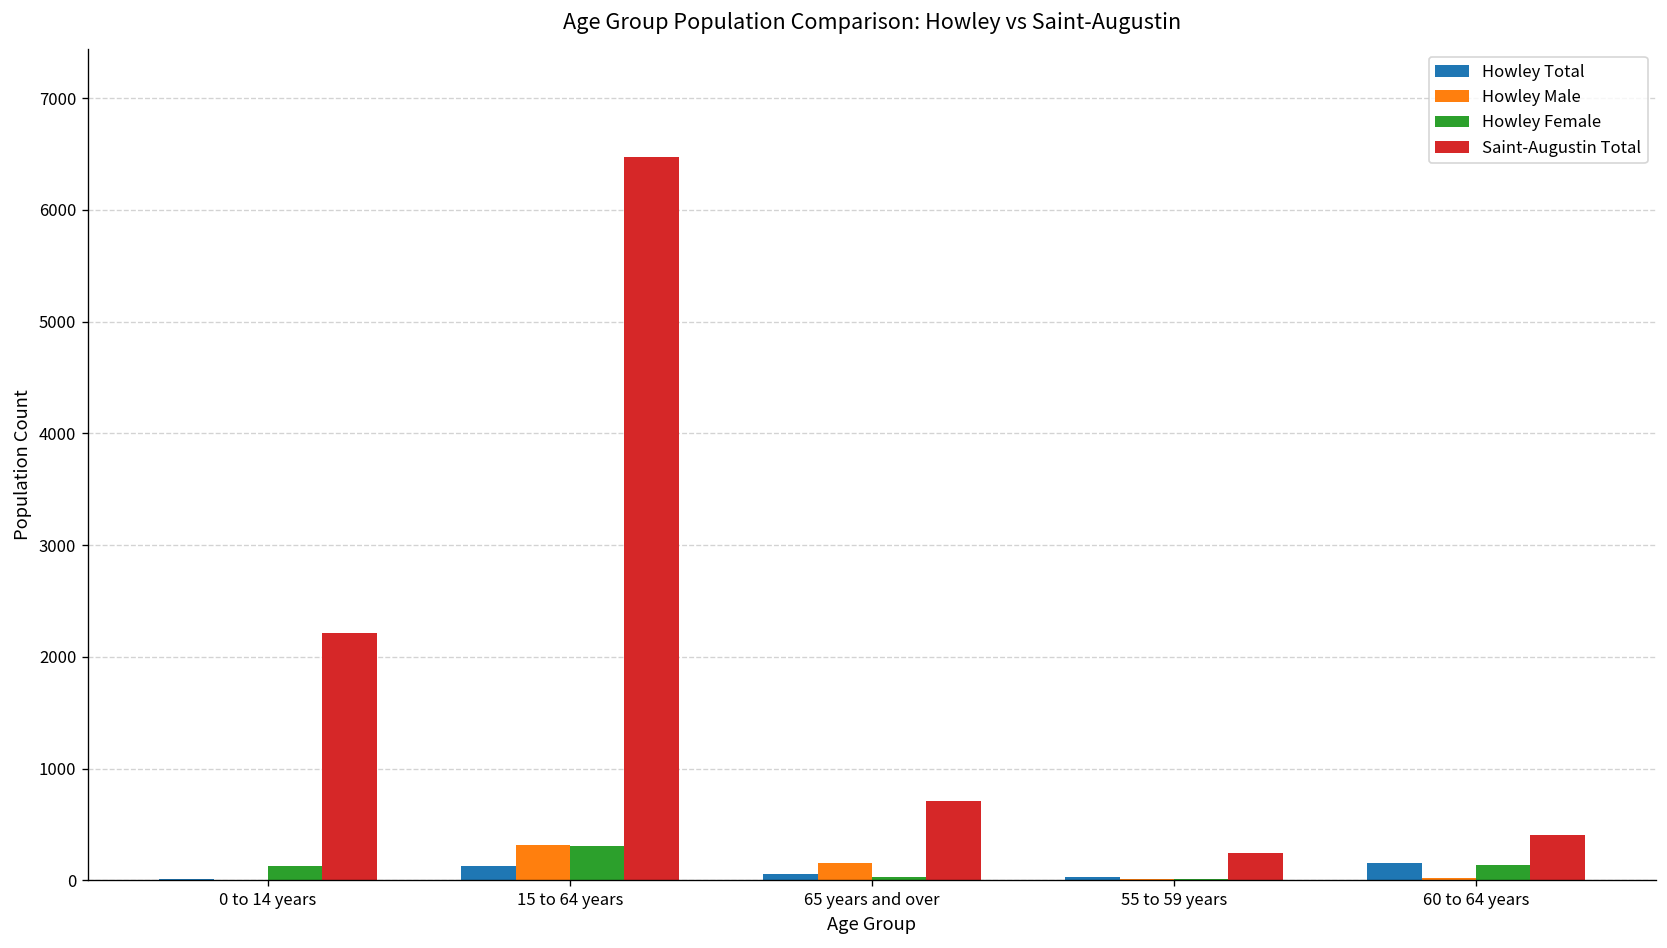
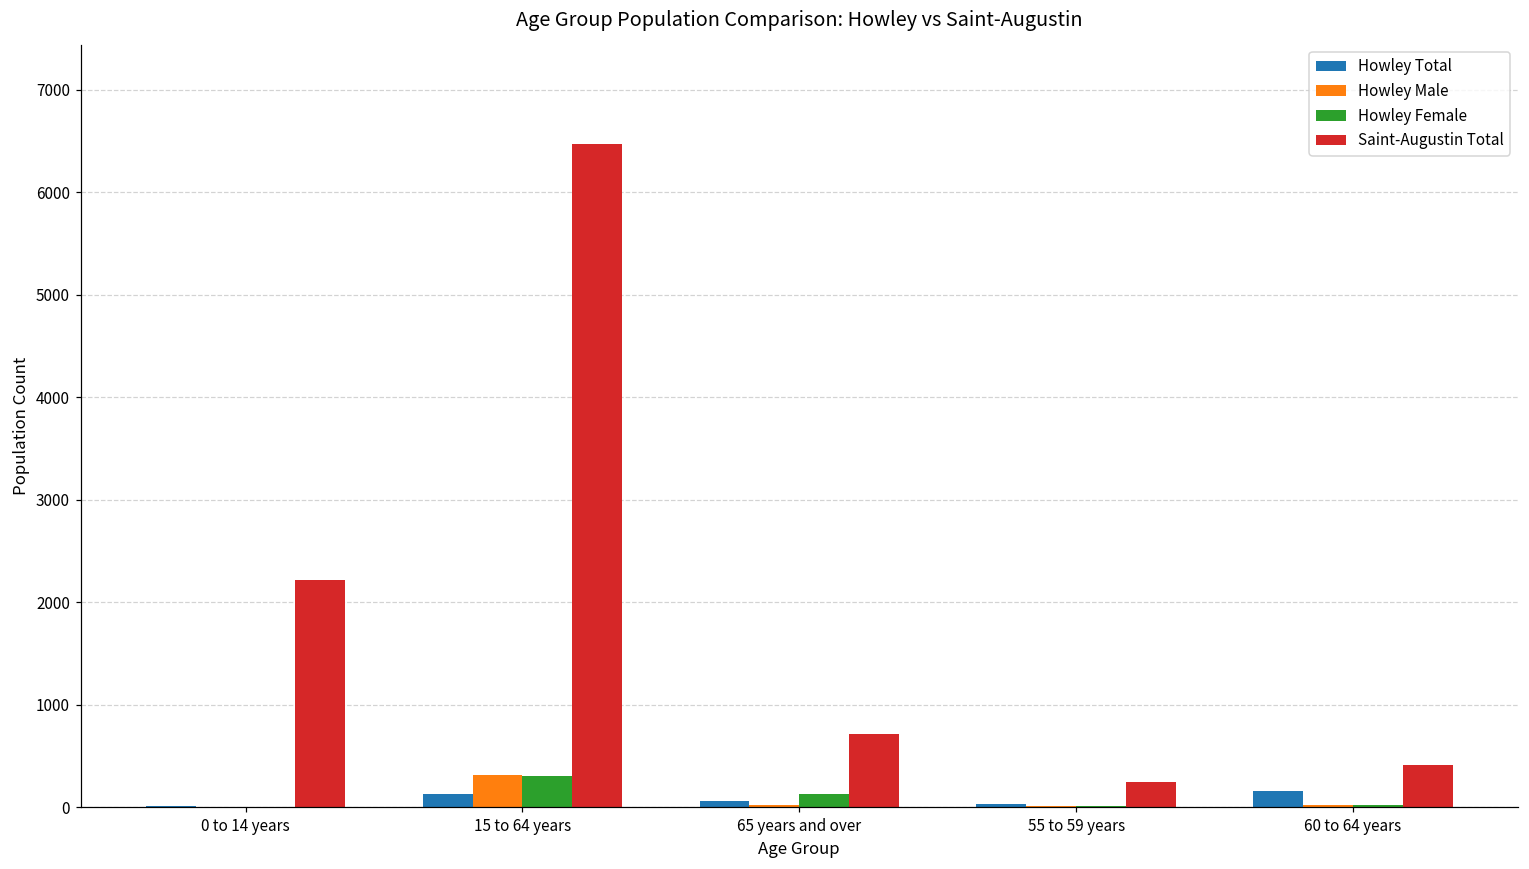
Howley Female, 0 to 14 years: 100 -> 0
Howley Male, 65 years and over: 200 -> 0
Howley Female, 65 years and over: 0 -> 100
Howley Female, 60 to 64 years: 100 -> 0
